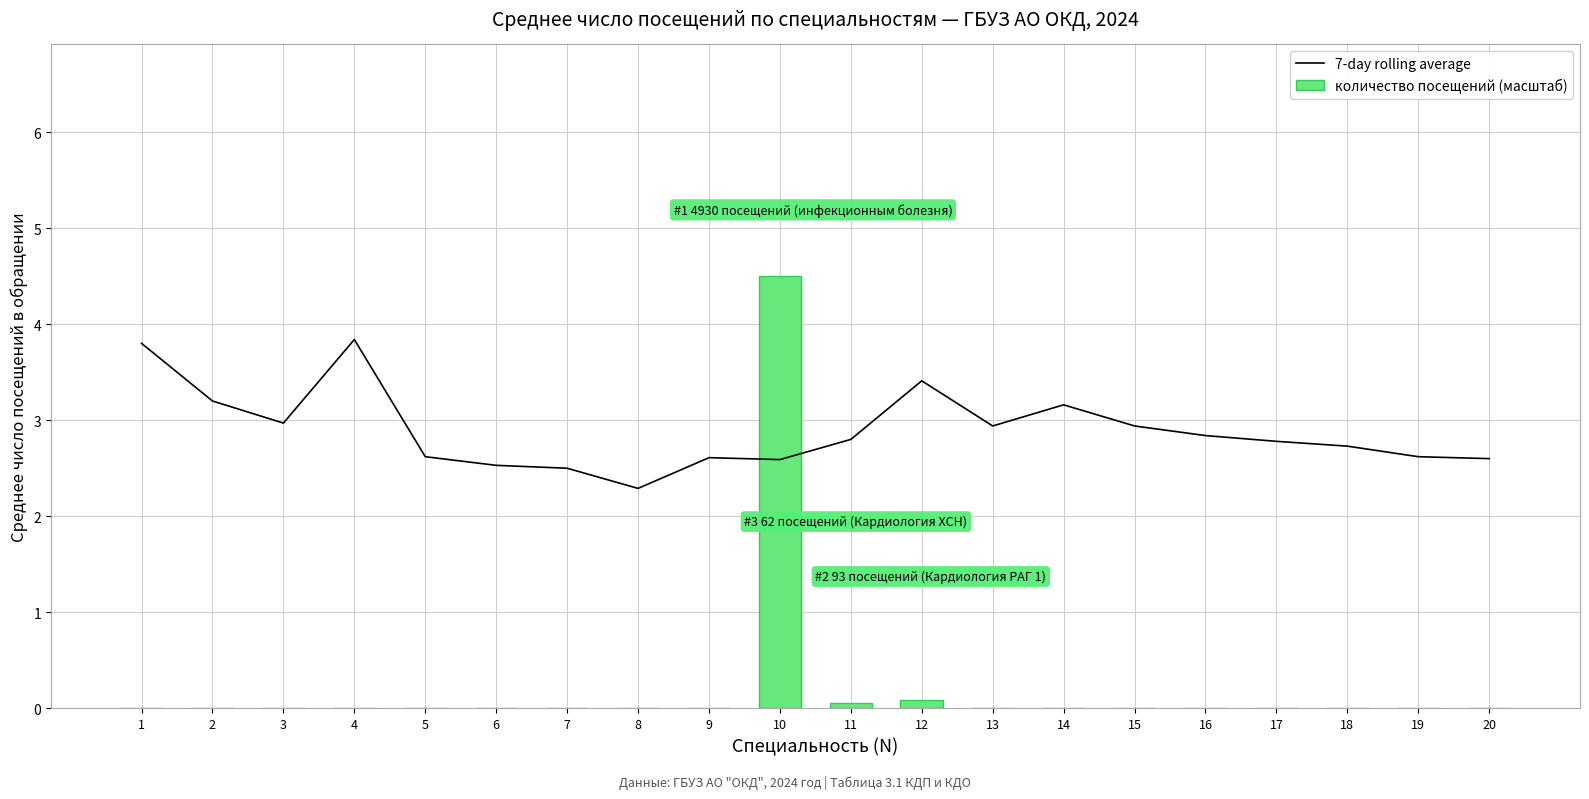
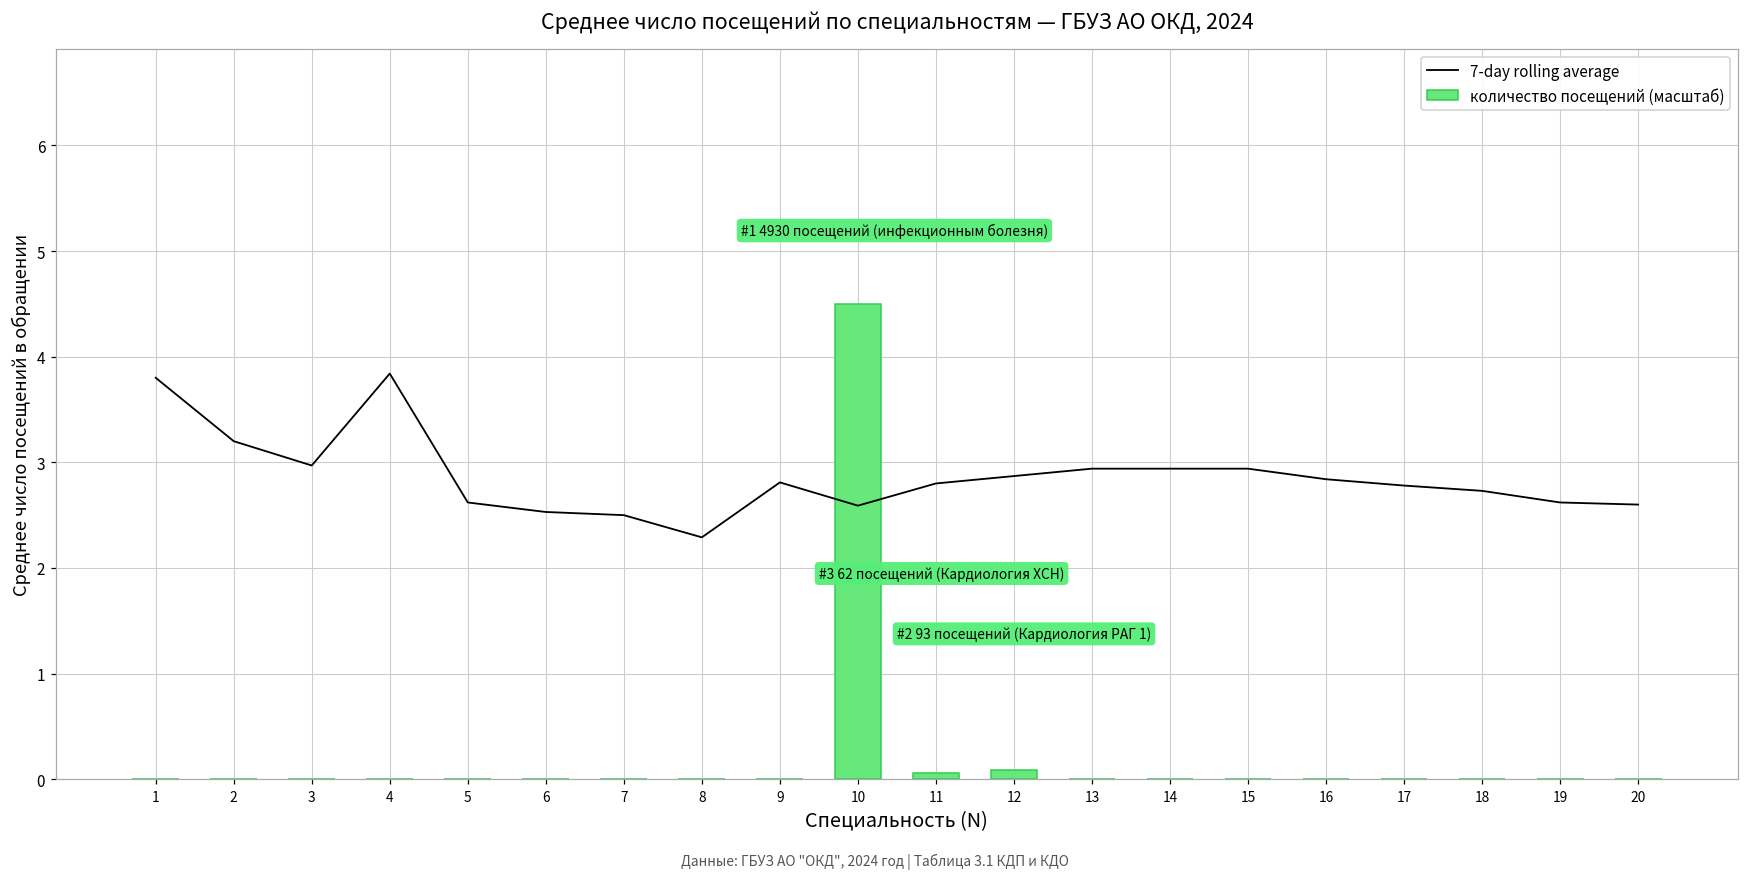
7-day rolling average, 9: 2.6 -> 2.8
7-day rolling average, 12: 3.4 -> 2.9
7-day rolling average, 14: 3.2 -> 2.9
